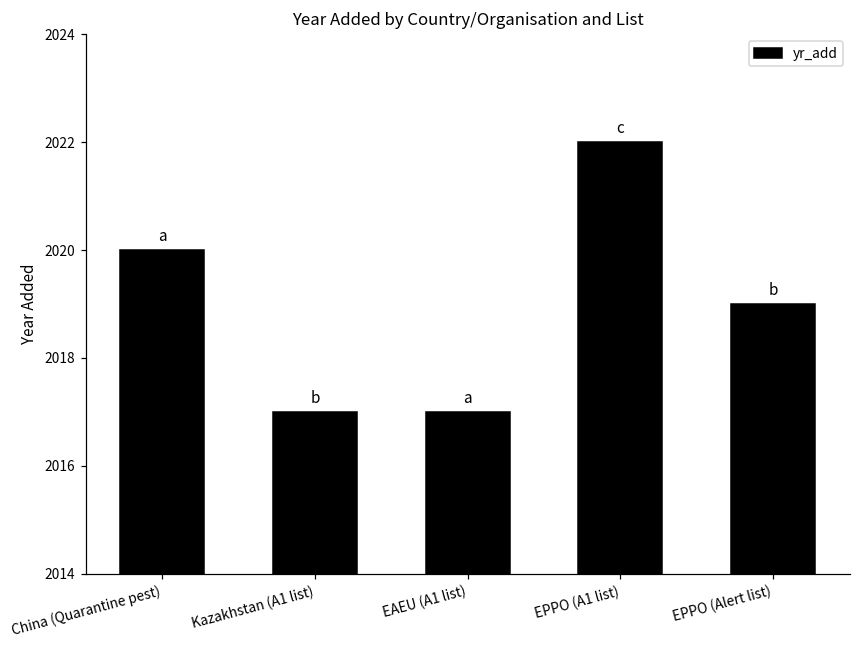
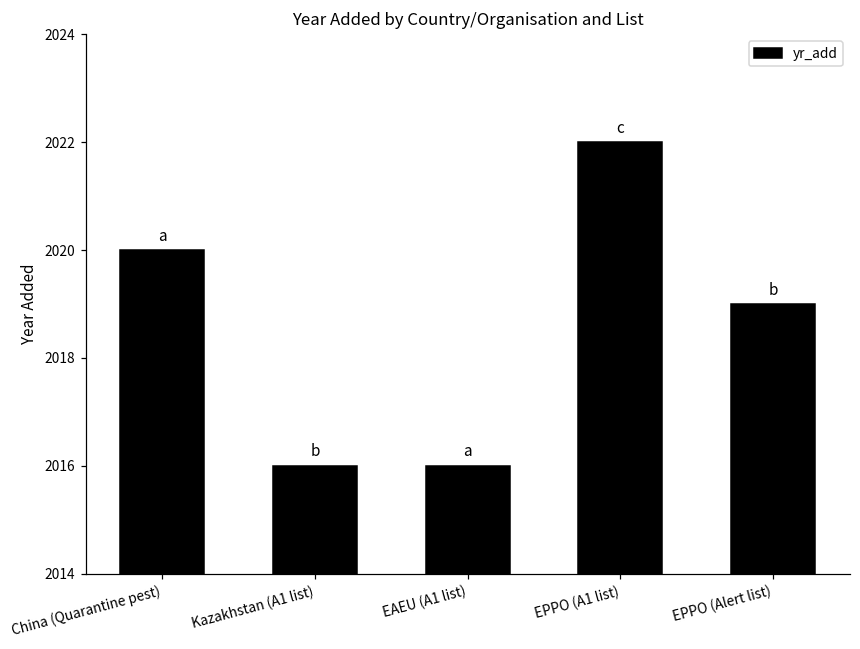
Kazakhstan (A1 list): 2017 -> 2016
EAEU (A1 list): 2017 -> 2016
